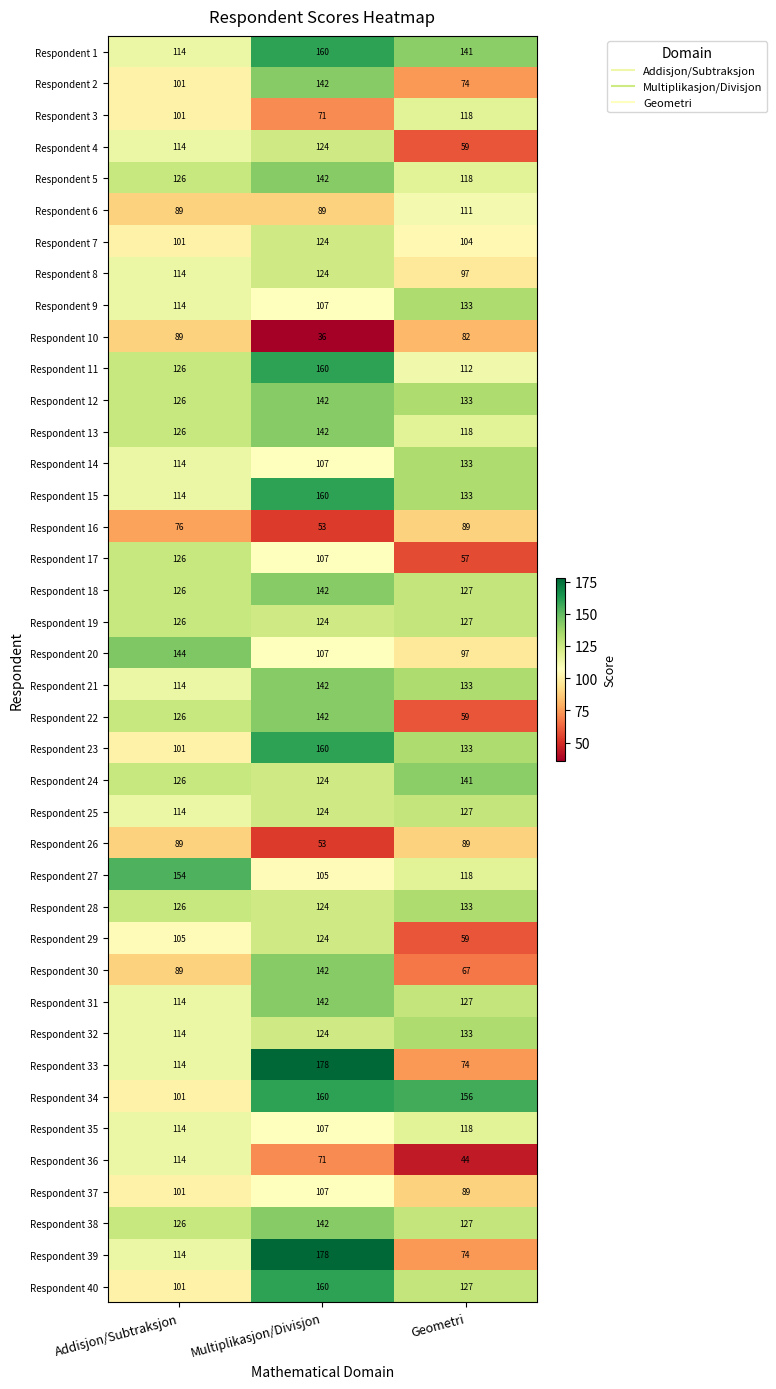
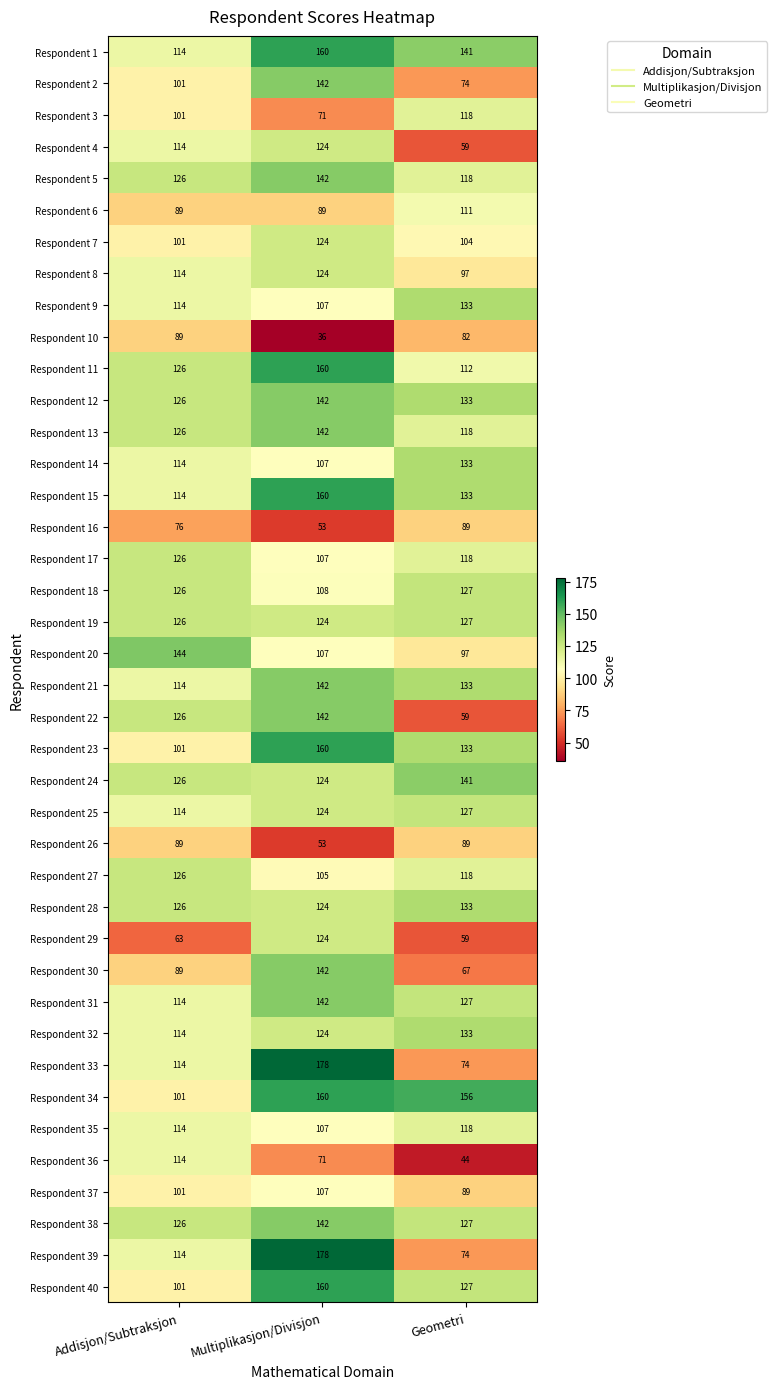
Respondent 17, Geometri: 57 -> 118
Respondent 18, Multiplikasjon/Divisjon: 142 -> 108
Respondent 27, Addisjon/Subtraksjon: 154 -> 126
Respondent 29, Addisjon/Subtraksjon: 105 -> 63
